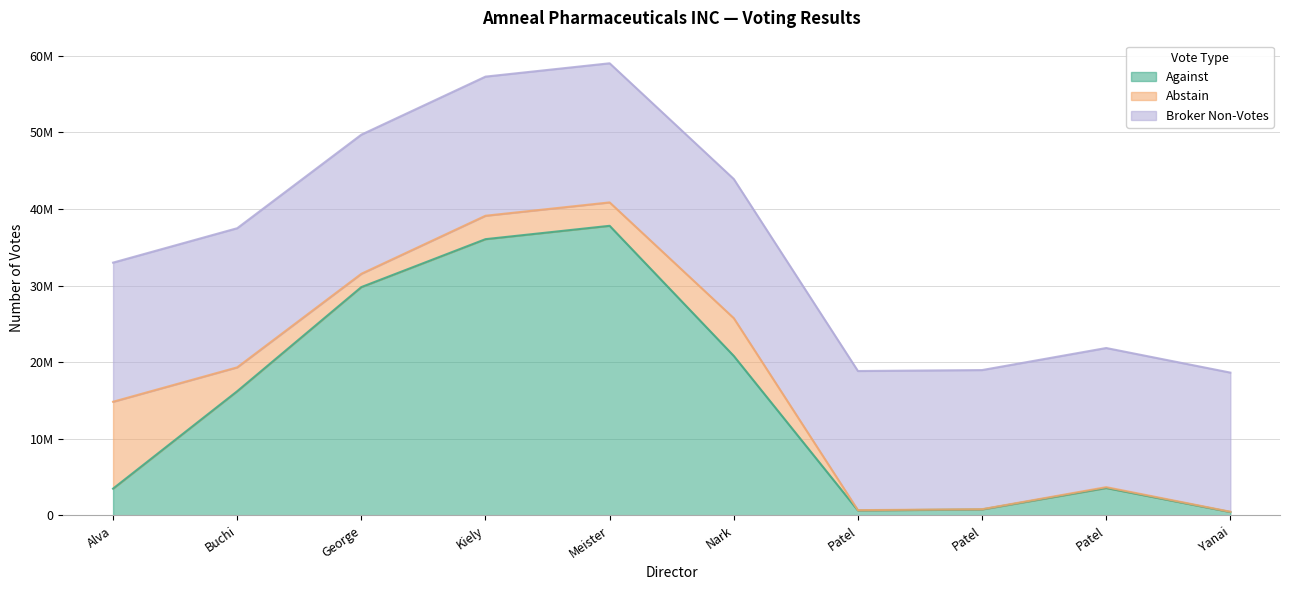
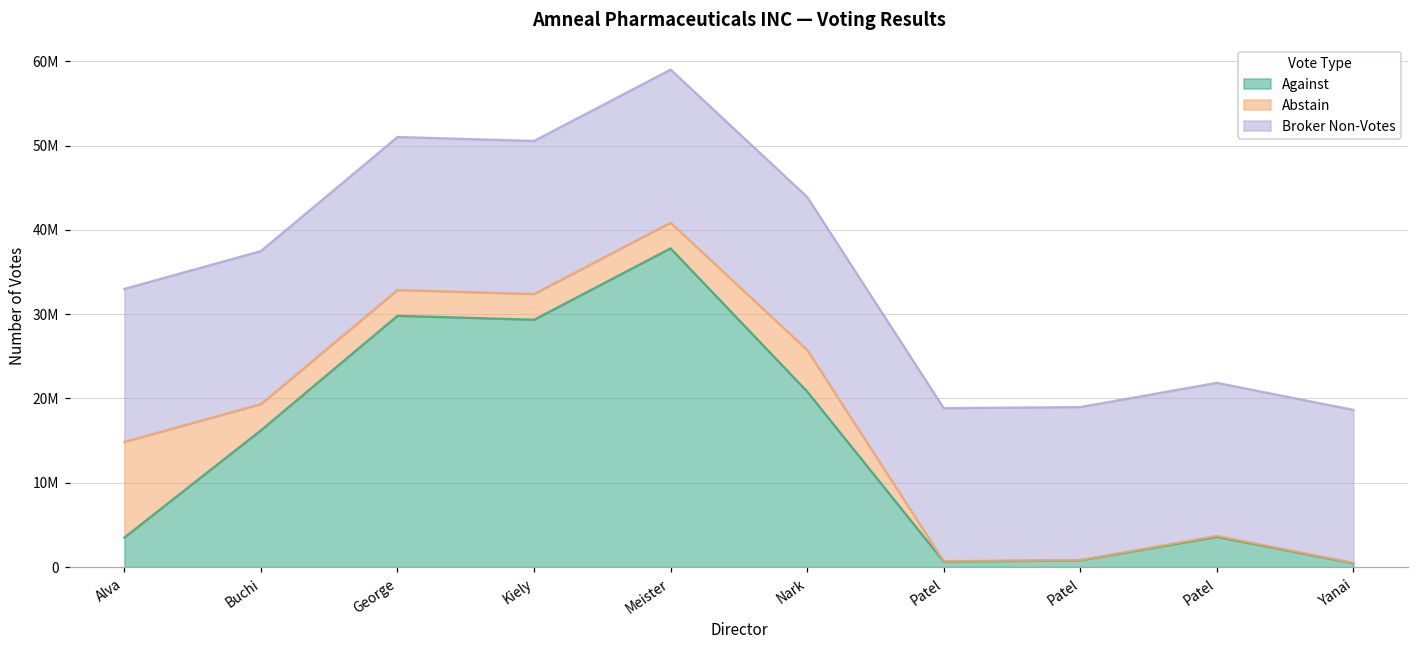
Abstain, George: 2000000 -> 3000000
Against, Kiely: 36000000 -> 29000000
